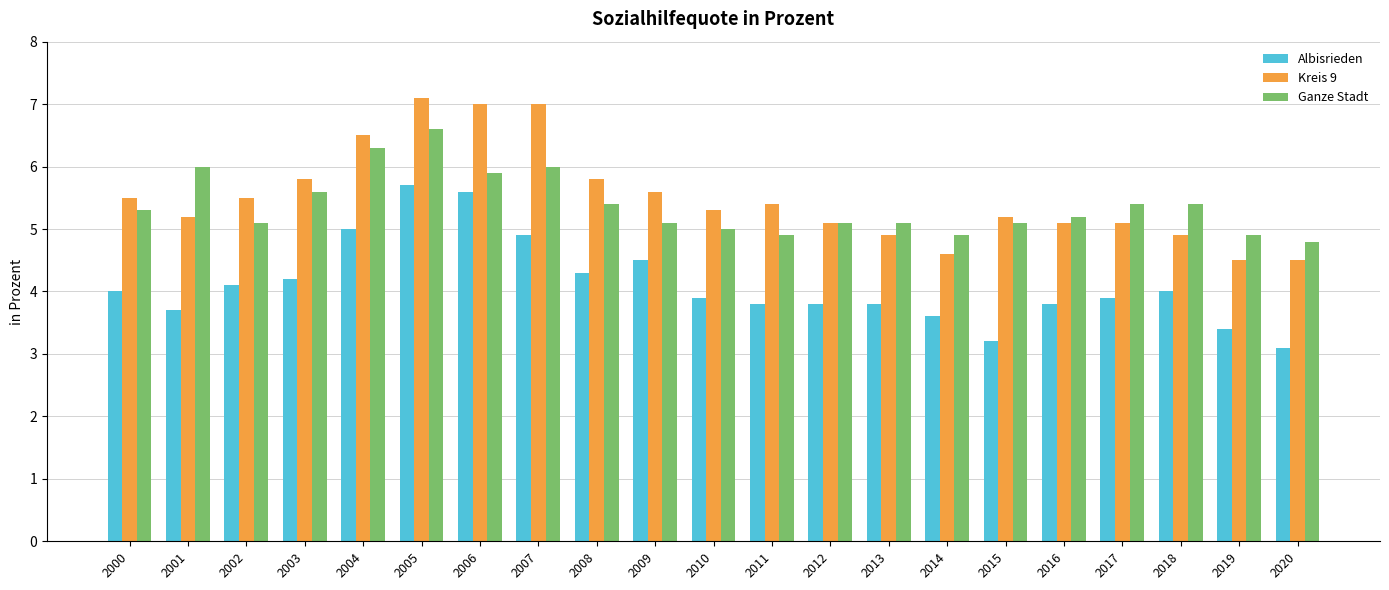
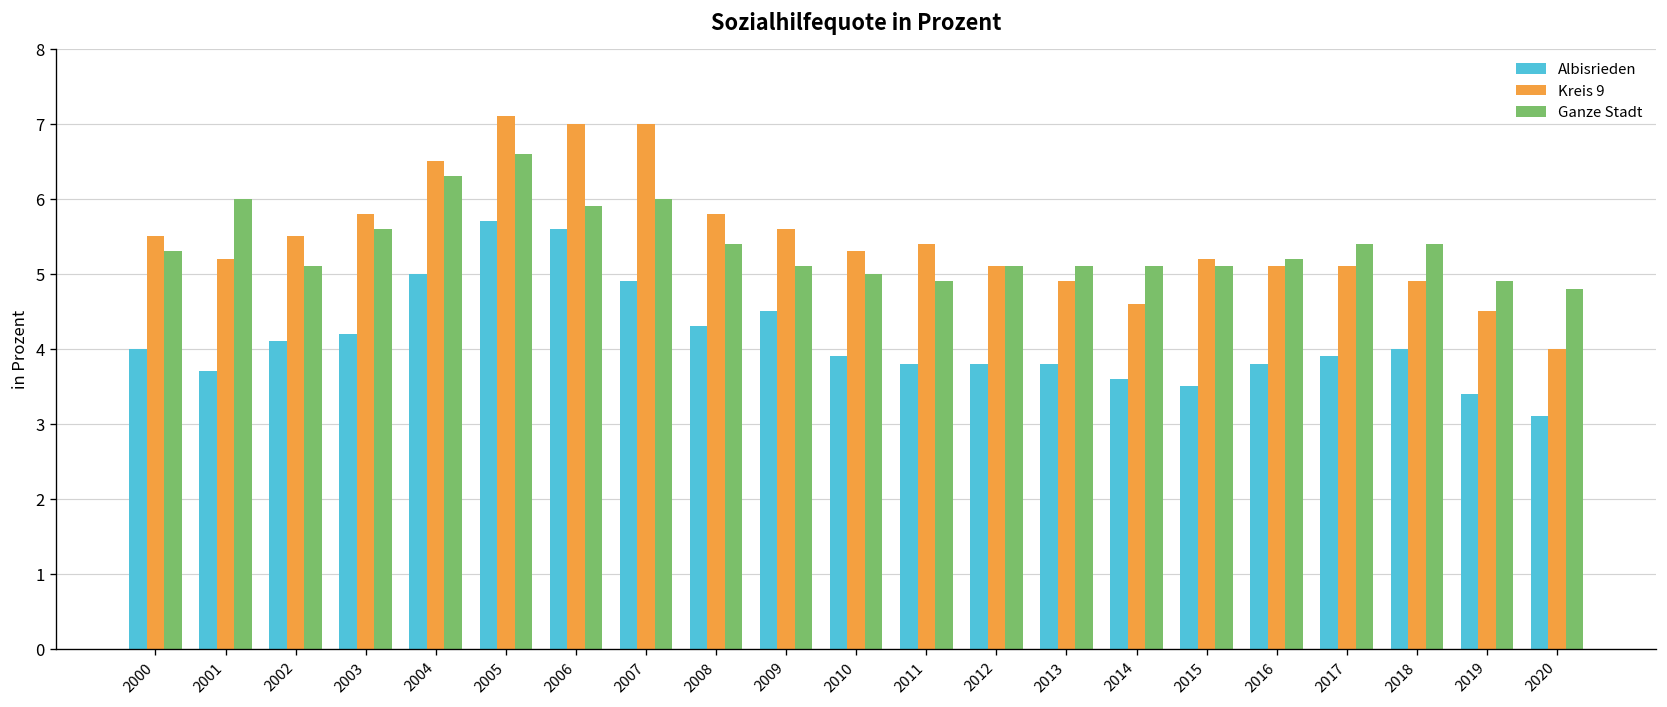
Ganze Stadt, 2014: 4.9 -> 5.1
Albisrieden, 2015: 3.2 -> 3.5
Kreis 9, 2020: 4.5 -> 4.0
